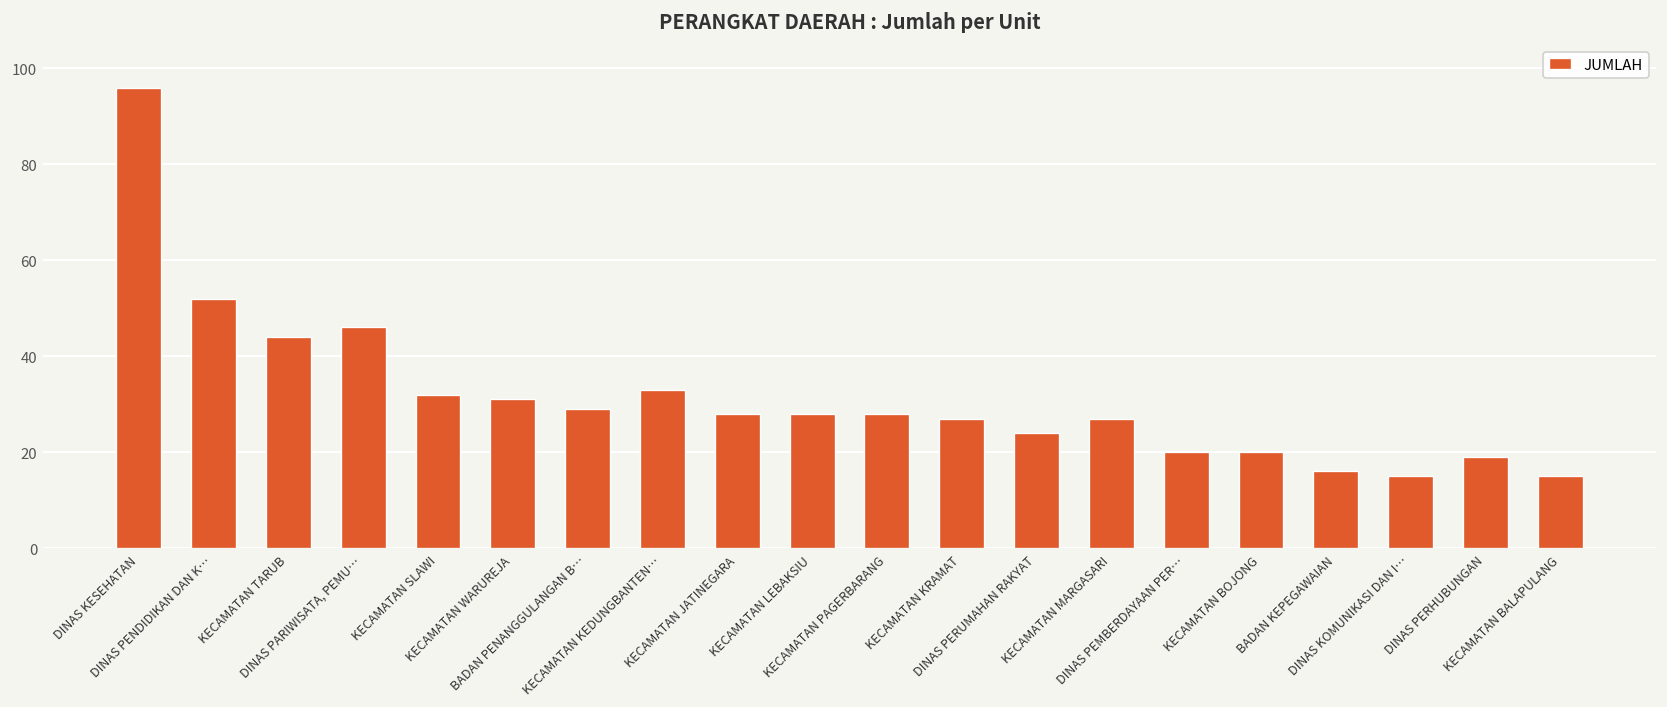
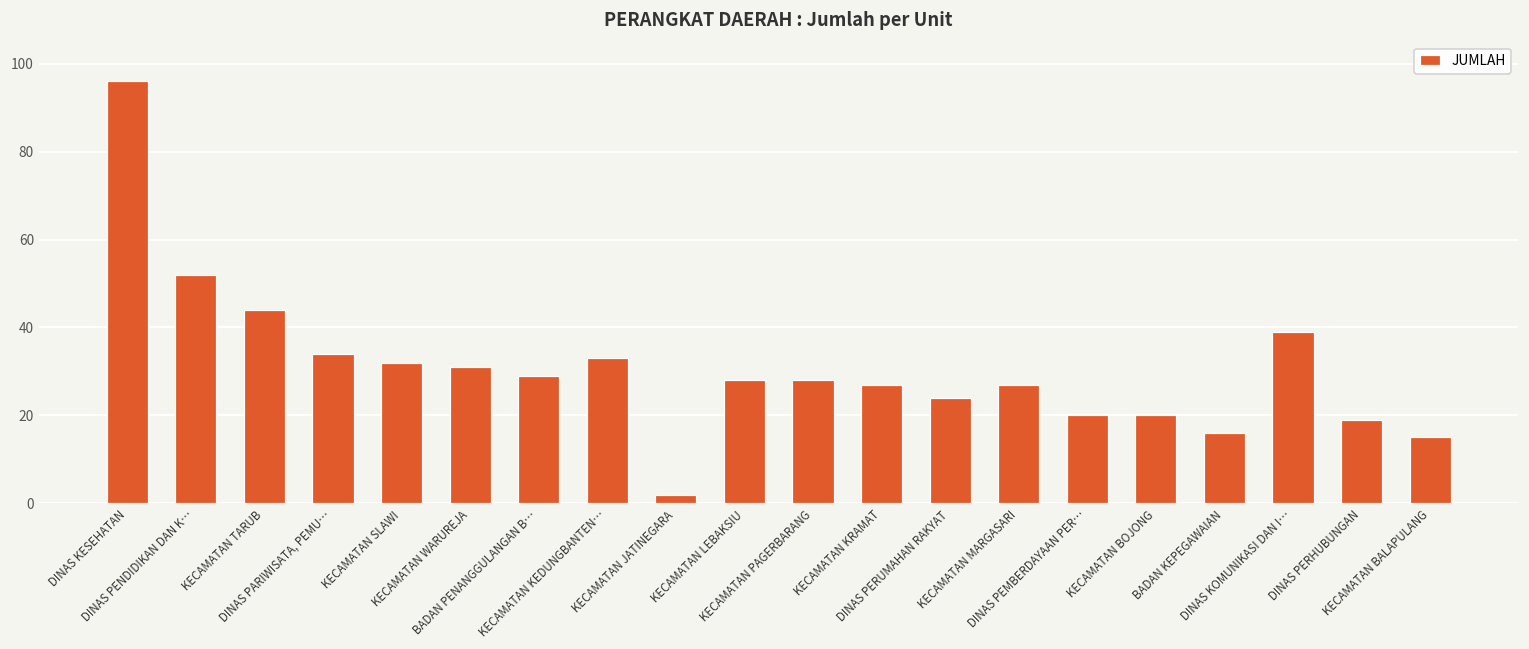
DINAS PARIWISATA, PEMU…: 46 -> 34
KECAMATAN JATINEGARA: 28 -> 2
DINAS KOMUNIKASI DAN I…: 15 -> 39
